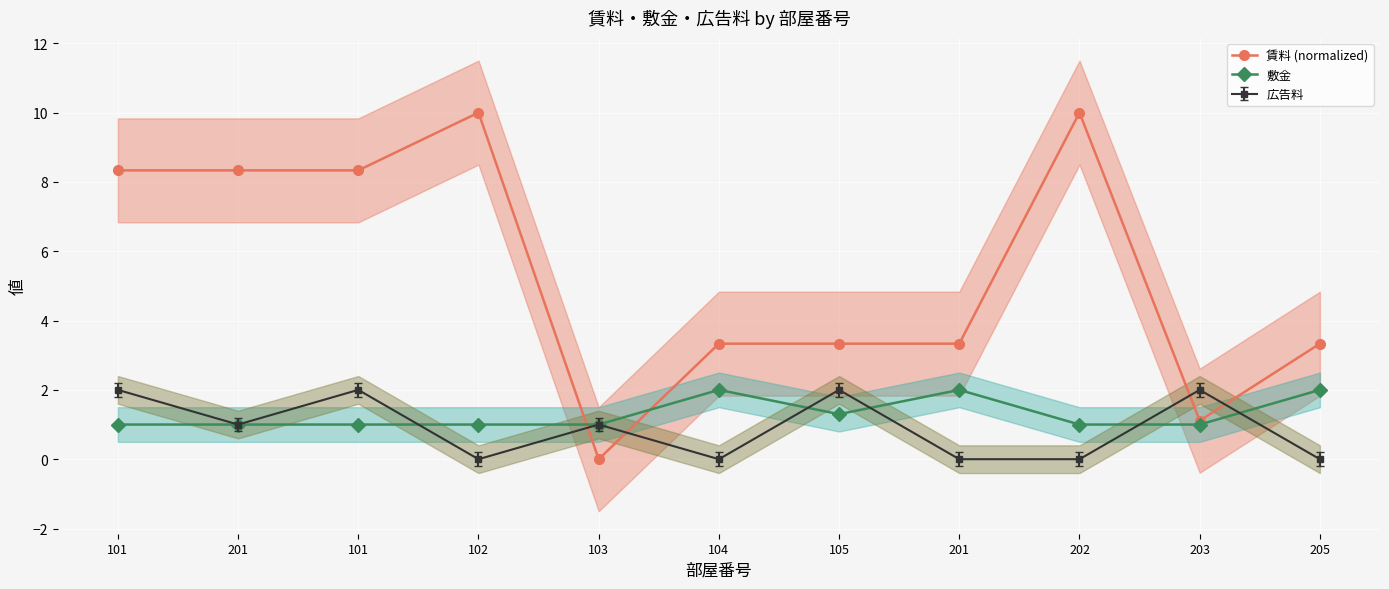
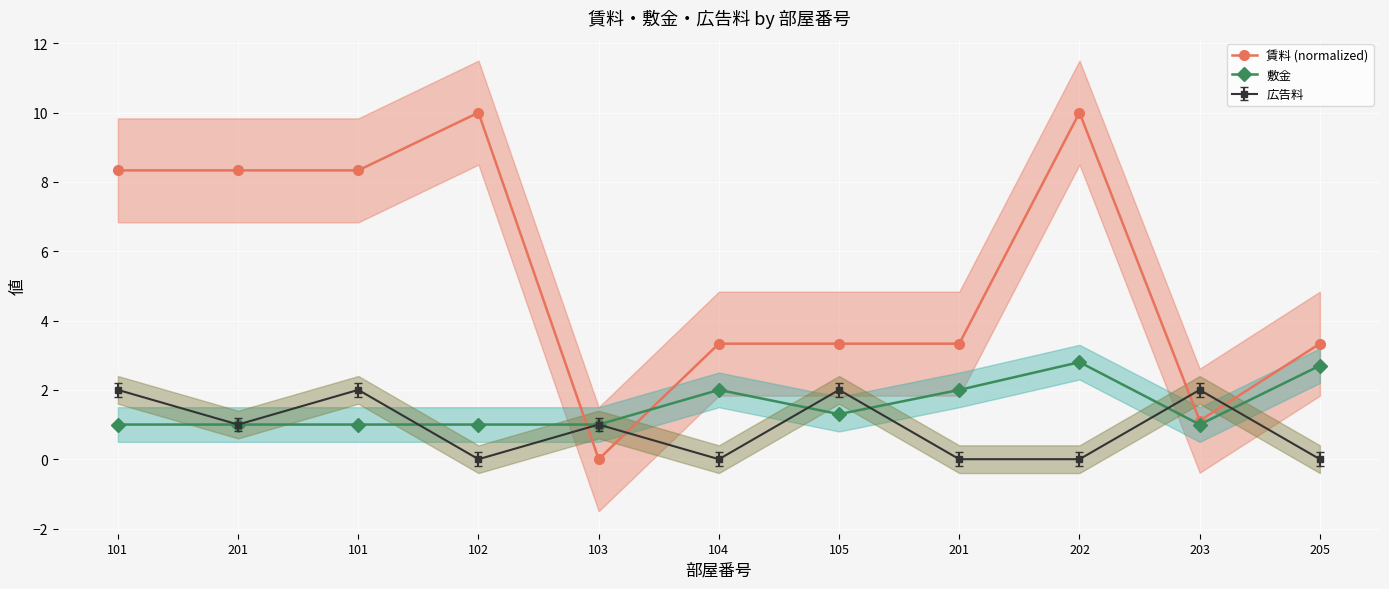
敷金, 202: 1.0 -> 2.8
敷金, 205: 2.0 -> 2.7
